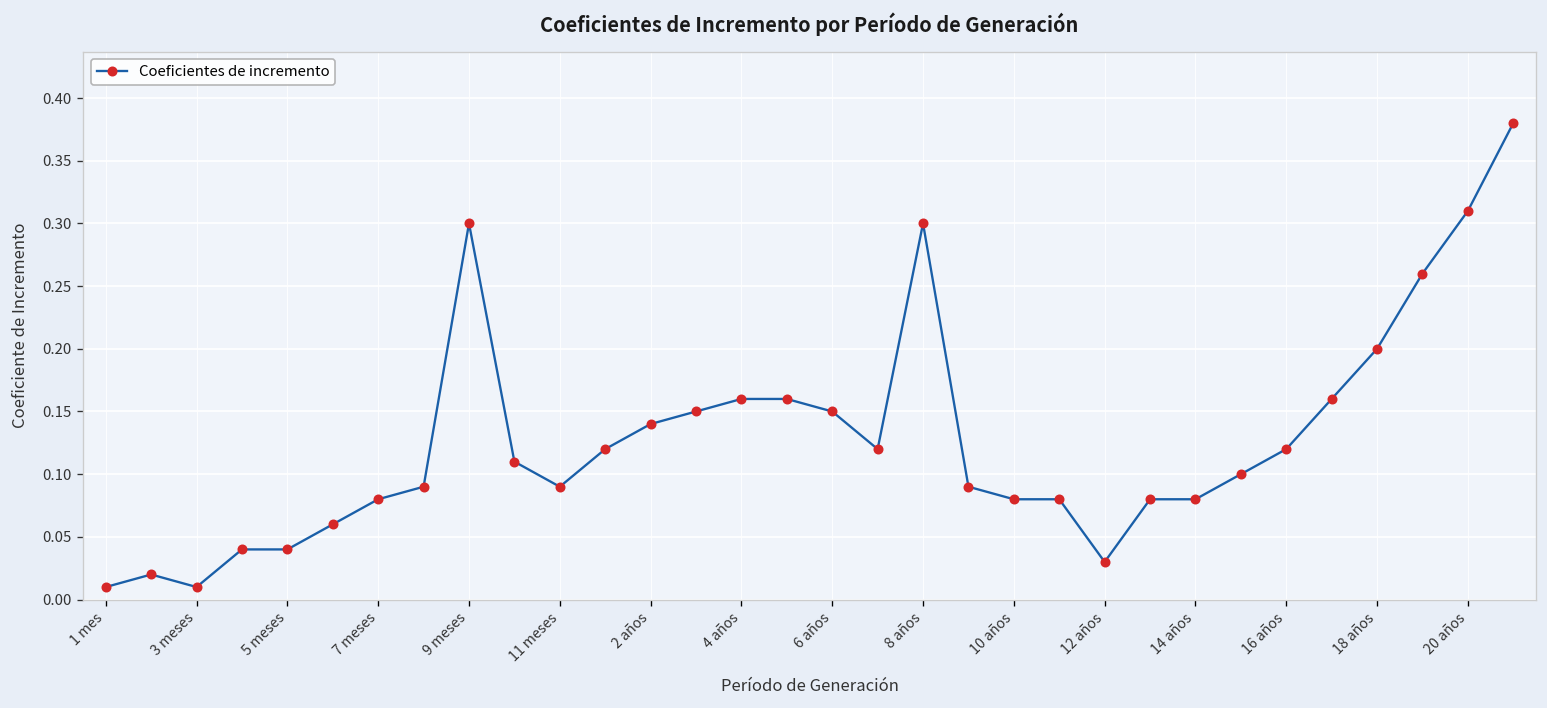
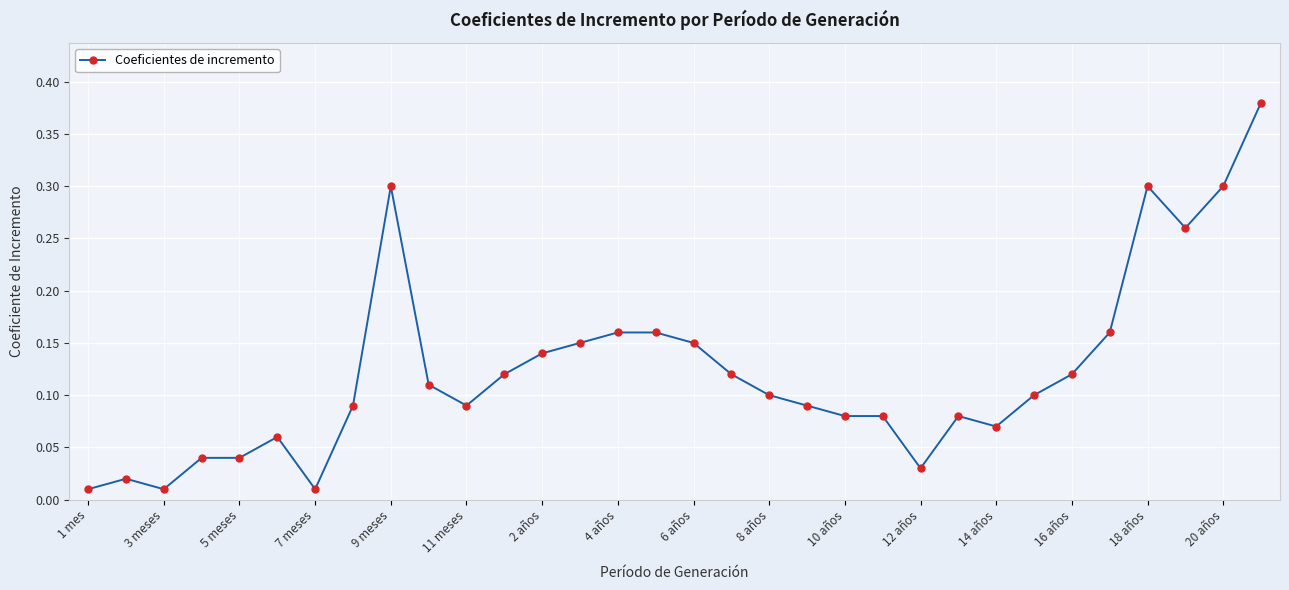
7 meses: 0.08 -> 0.01
8 años: 0.3 -> 0.1
14 años: 0.08 -> 0.07
18 años: 0.2 -> 0.3
20 años: 0.31 -> 0.30
